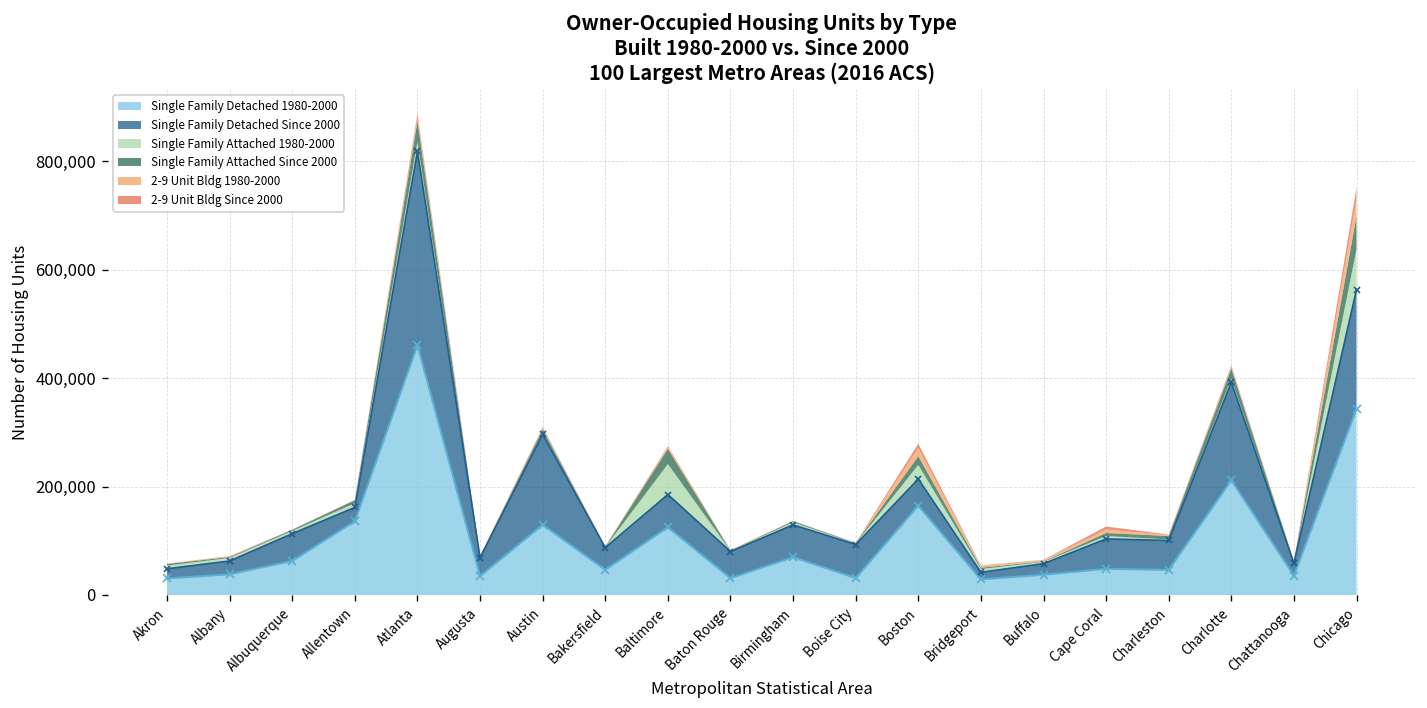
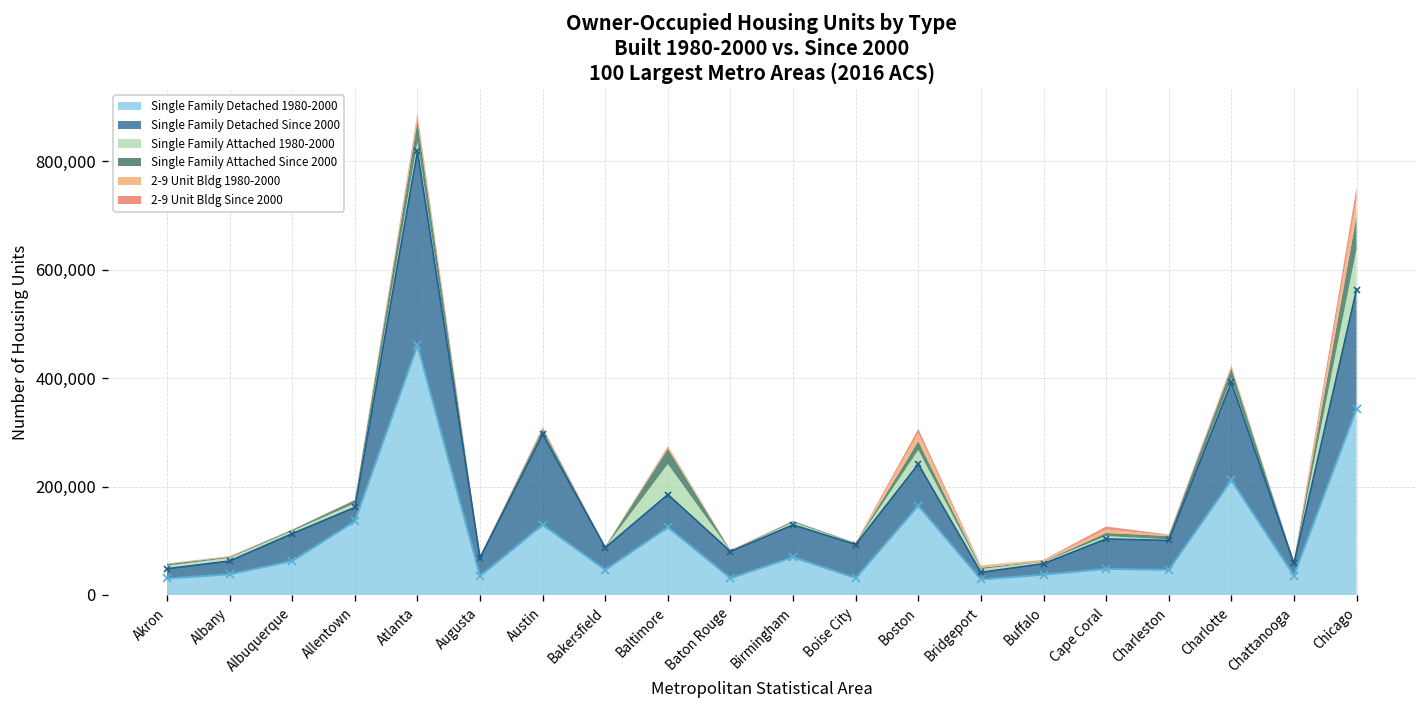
Single Family Detached Since 2000, Boston: 50,000 -> 80,000
